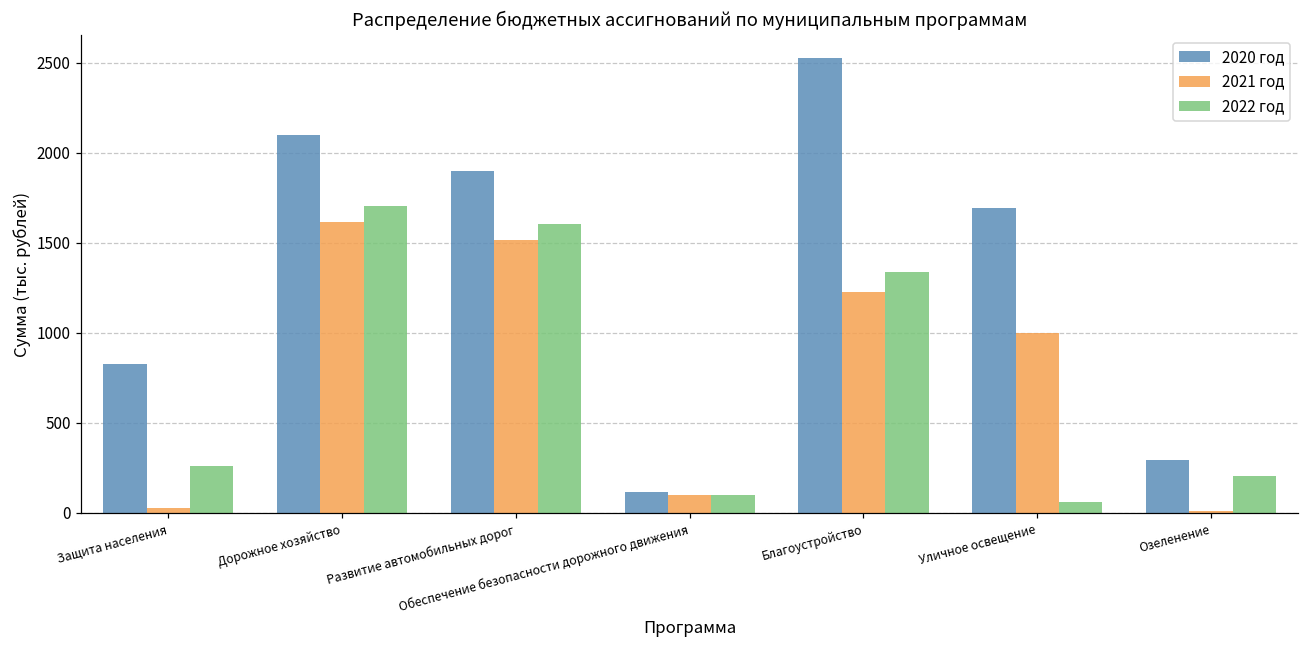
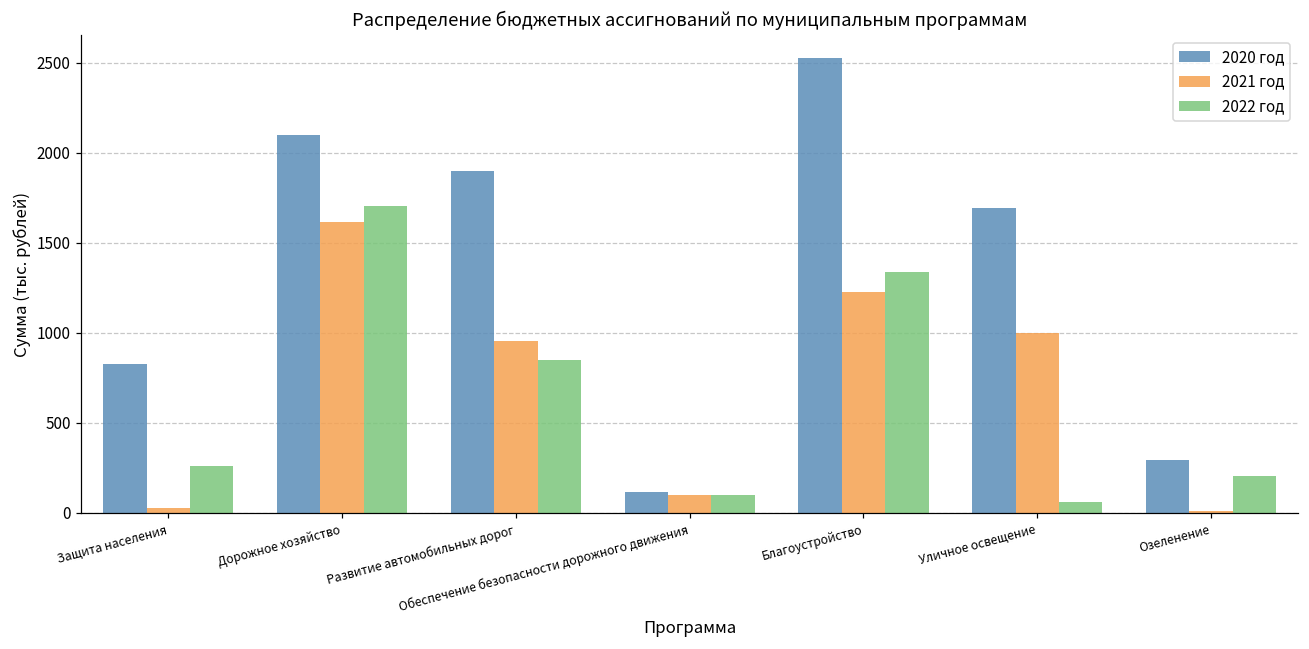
2021 год, Развитие автомобильных дорог: 1510 -> 950
2022 год, Развитие автомобильных дорог: 1600 -> 850
